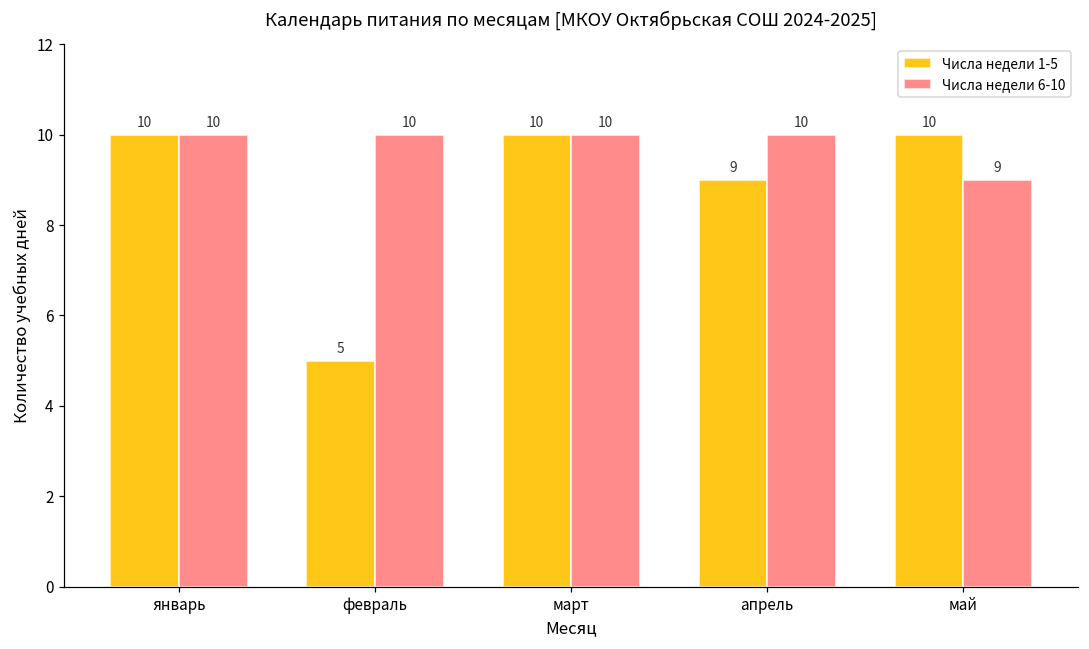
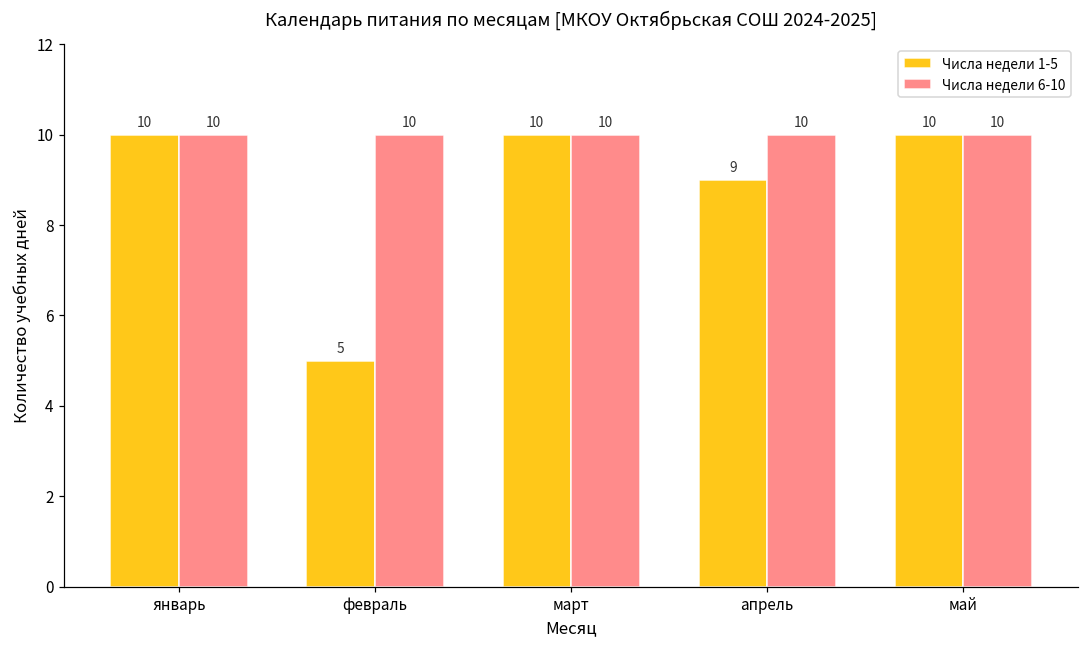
Числа недели 6-10, май: 9 -> 10
